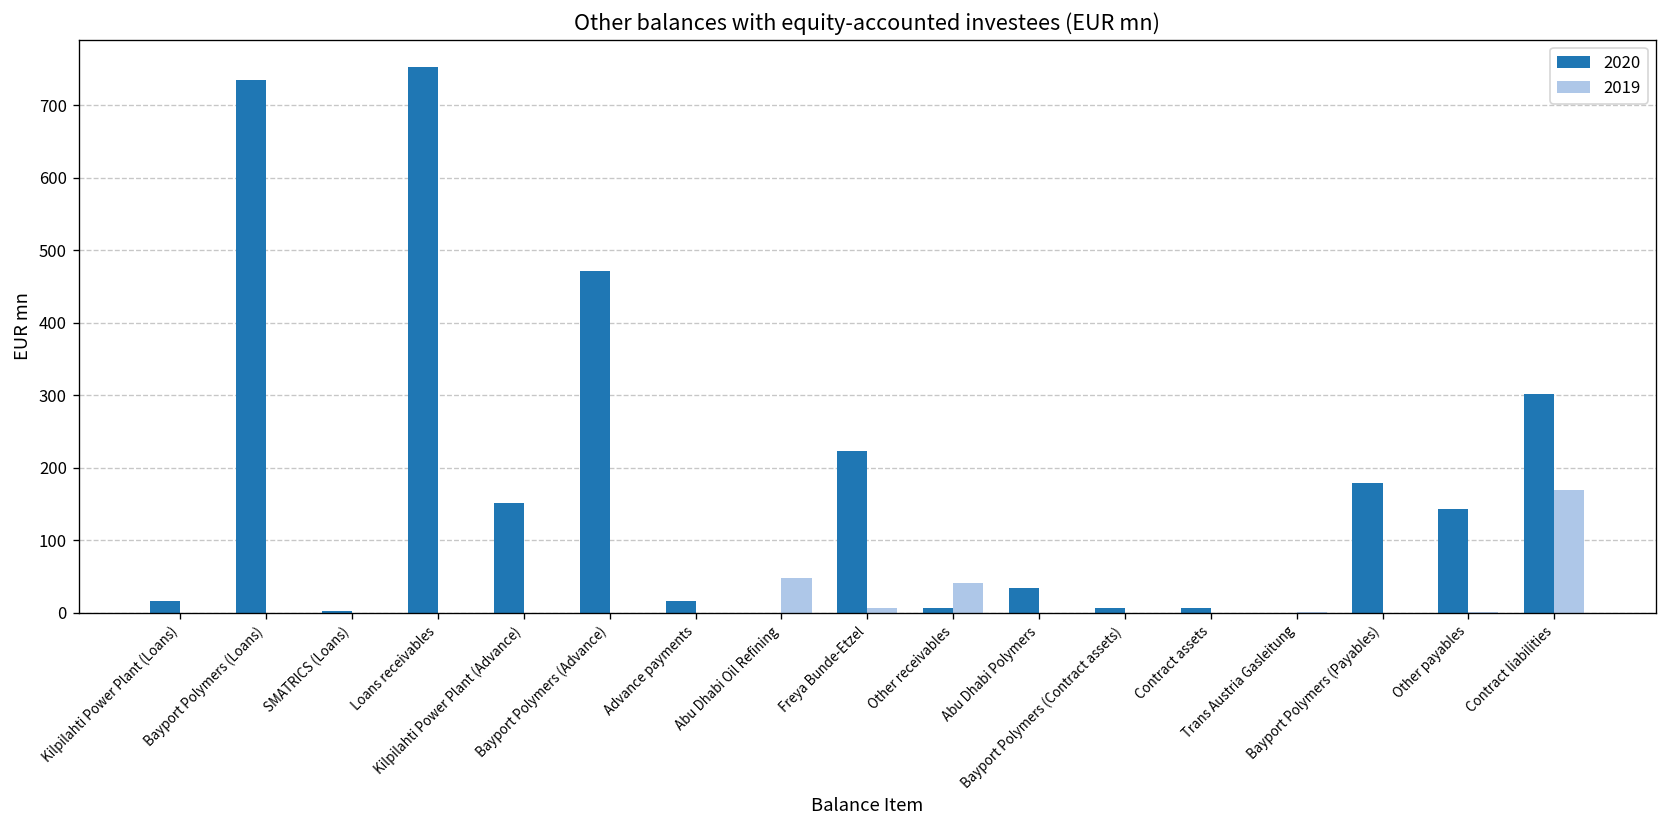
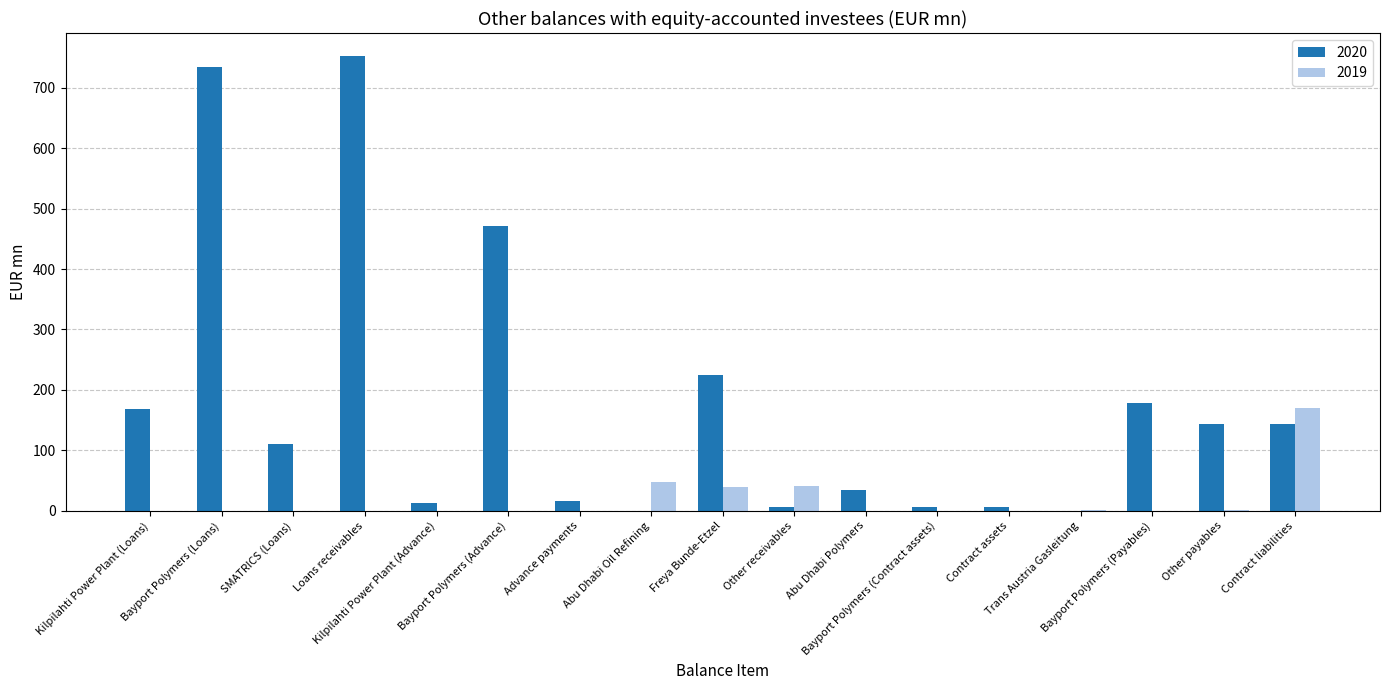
2020, Kilpilahti Power Plant (Loans): 20 -> 170
2020, SMATRICS (Loans): 0 -> 110
2020, Kilpilahti Power Plant (Advance): 150 -> 10
2019, Freya Bunde-Etzel: 10 -> 40
2020, Contract liabilities: 300 -> 140
